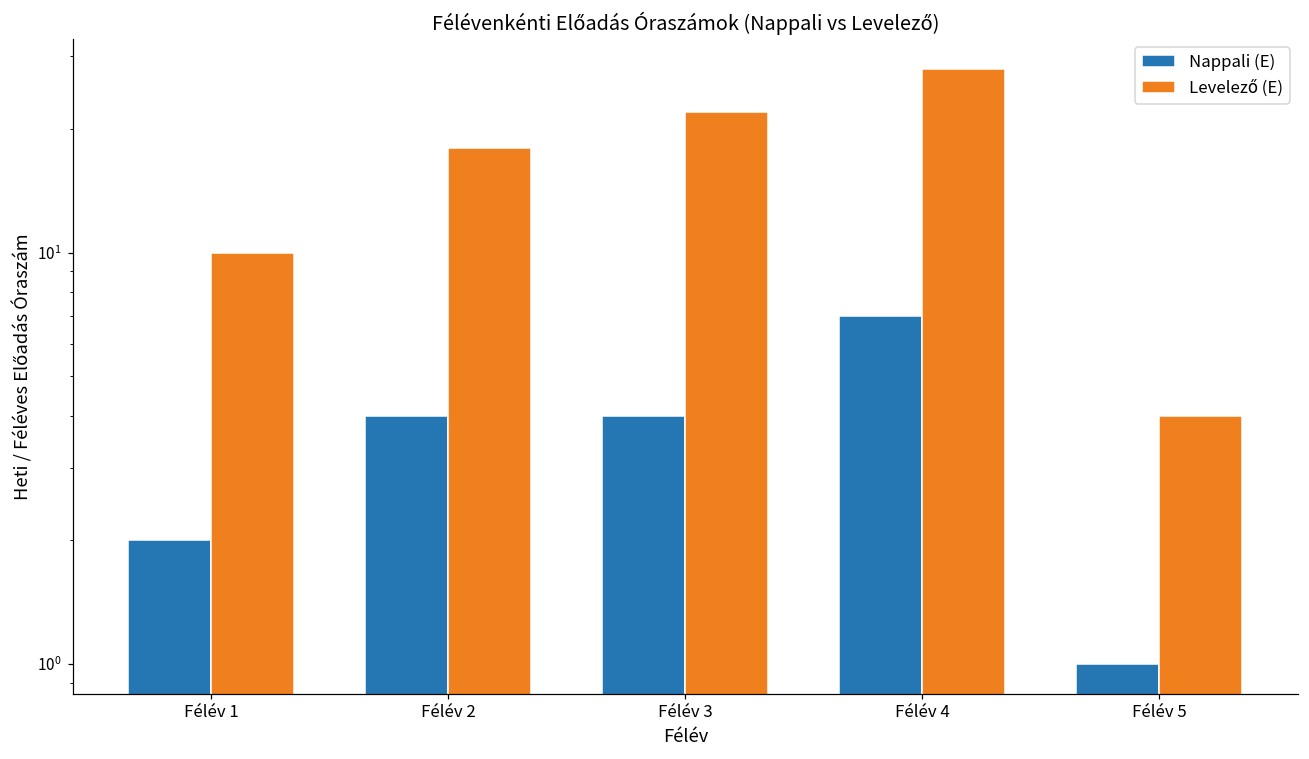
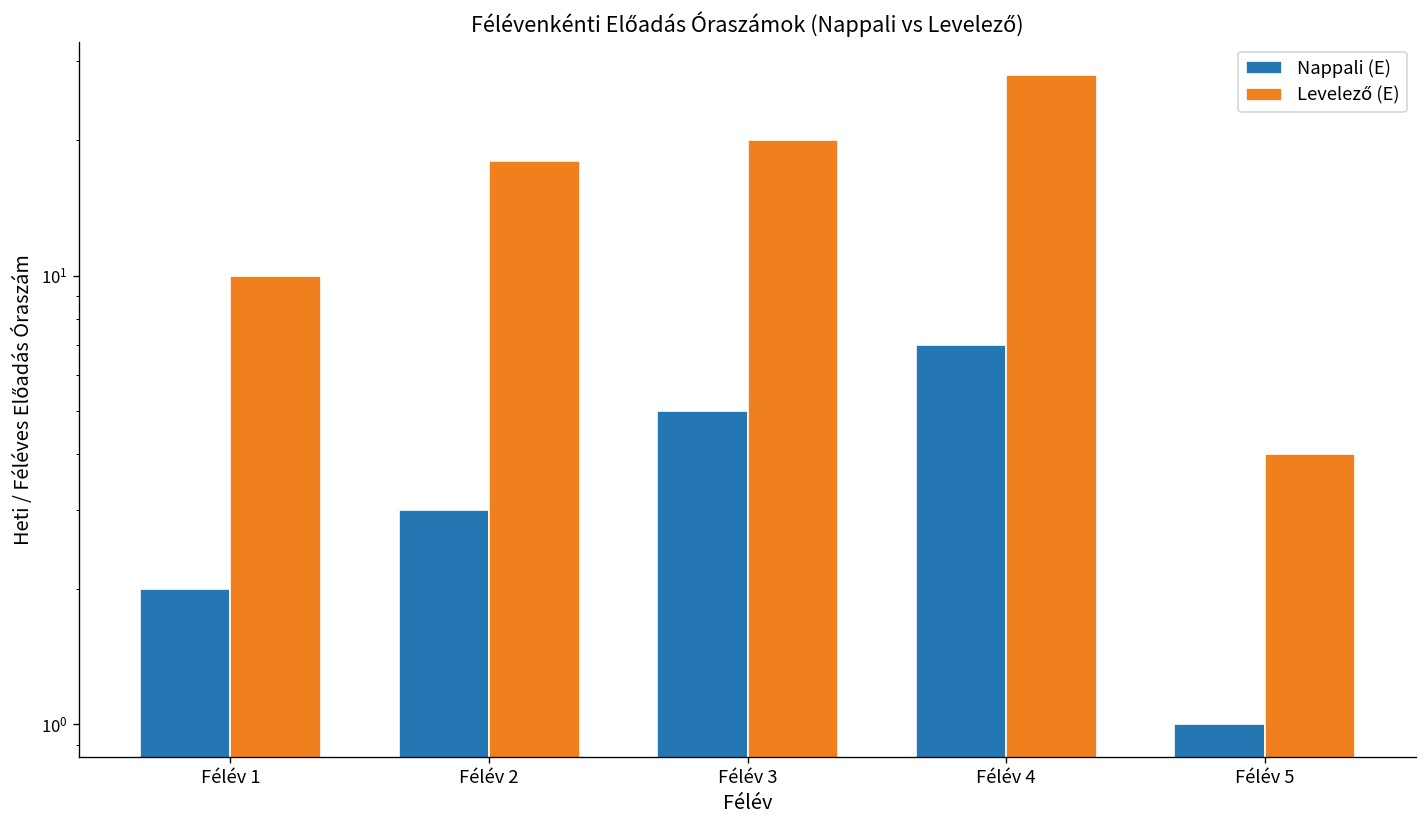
Nappali (E), Félév 2: 4 -> 3
Nappali (E), Félév 3: 4 -> 5
Levelező (E), Félév 3: 22 -> 20
